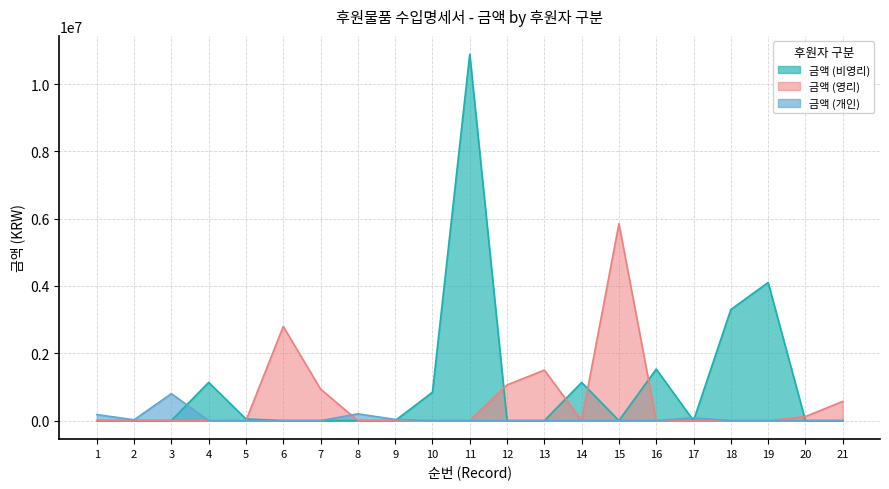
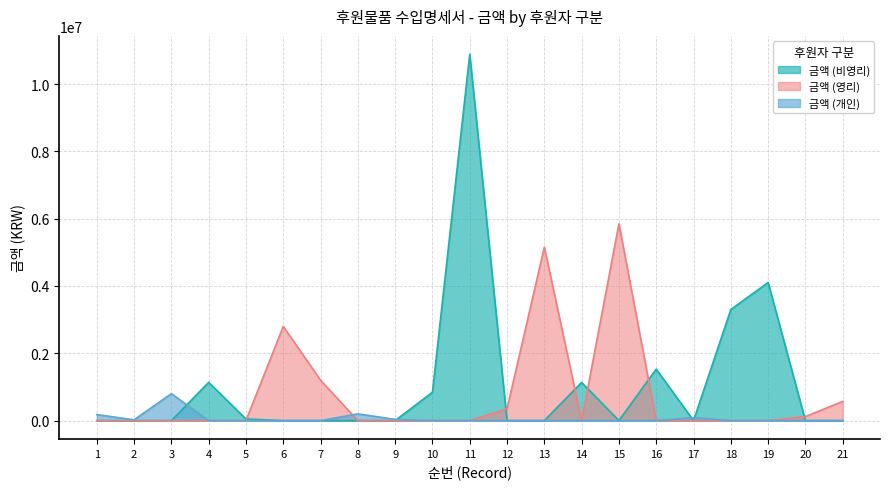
금액 (영리), 7: 900000 -> 1200000
금액 (영리), 12: 1100000 -> 400000
금액 (영리), 13: 1500000 -> 5200000
